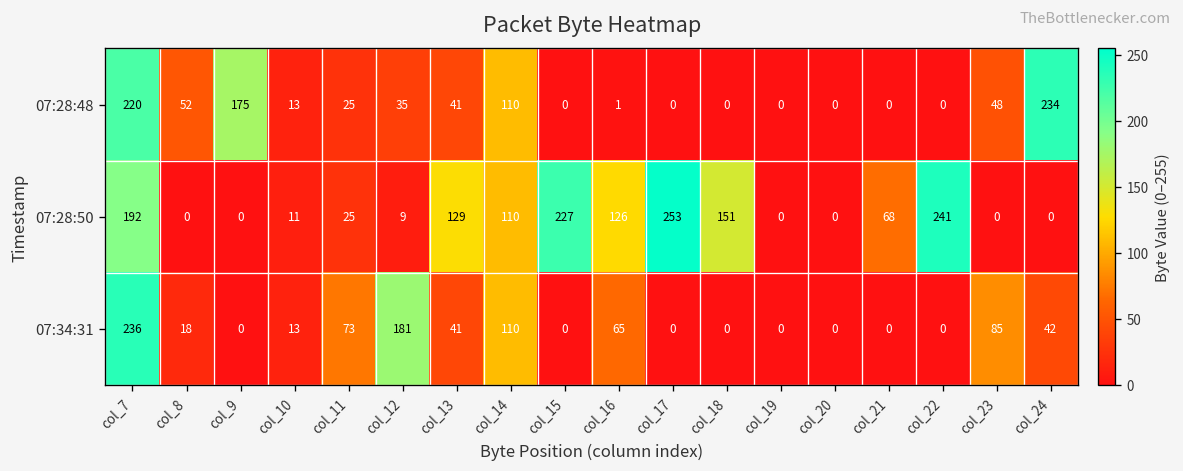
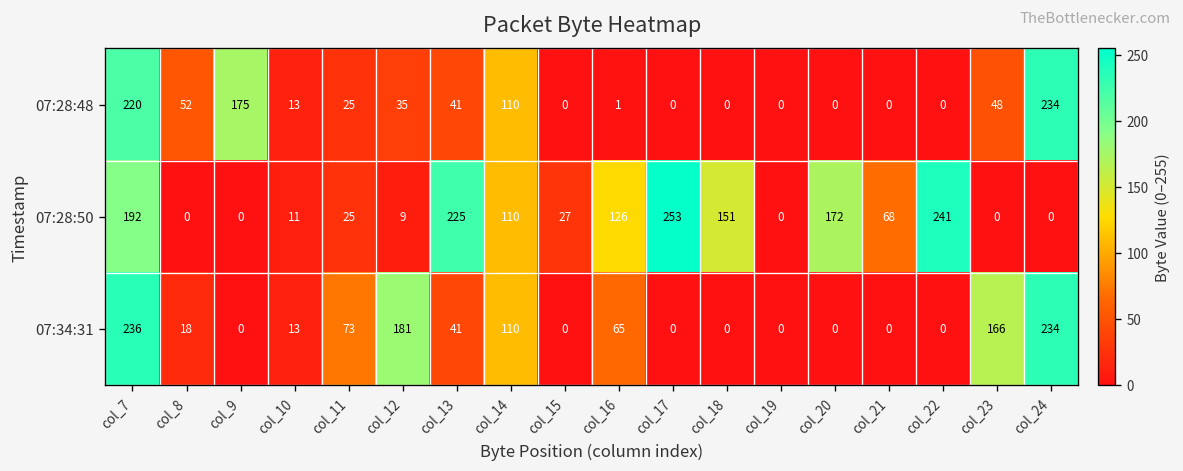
07:28:50, col_13: 129 -> 225
07:28:50, col_15: 227 -> 27
07:28:50, col_20: 0 -> 172
07:34:31, col_23: 85 -> 166
07:34:31, col_24: 42 -> 234
